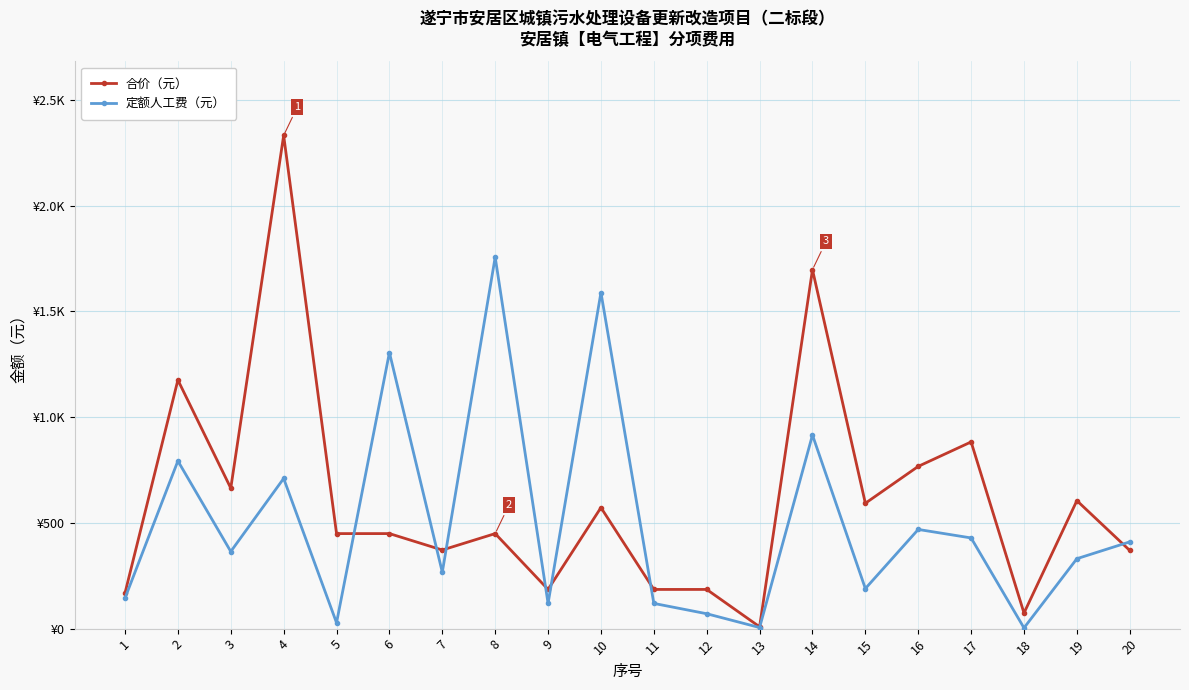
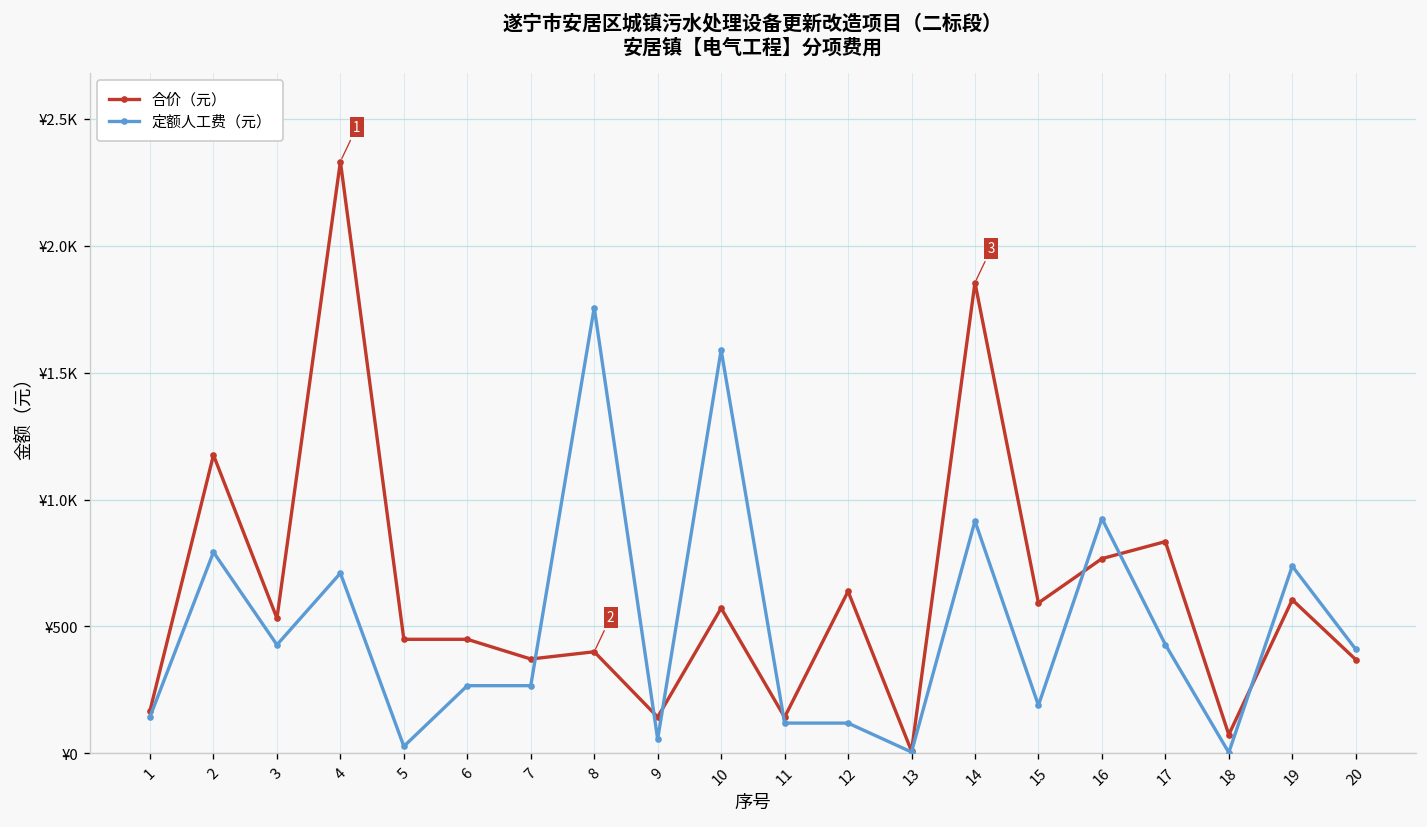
合价（元）, 3: ¥660 -> ¥530
定额人工费（元）, 3: ¥360 -> ¥430
定额人工费（元）, 6: ¥1310 -> ¥270
合价（元）, 8: ¥450 -> ¥400
合价（元）, 9: ¥190 -> ¥140
定额人工费（元）, 9: ¥120 -> ¥60
合价（元）, 11: ¥190 -> ¥140
合价（元）, 12: ¥190 -> ¥640
定额人工费（元）, 12: ¥70 -> ¥120
合价（元）, 14: ¥1700 -> ¥1850
定额人工费（元）, 16: ¥470 -> ¥930
合价（元）, 17: ¥880 -> ¥830
定额人工费（元）, 19: ¥330 -> ¥740
